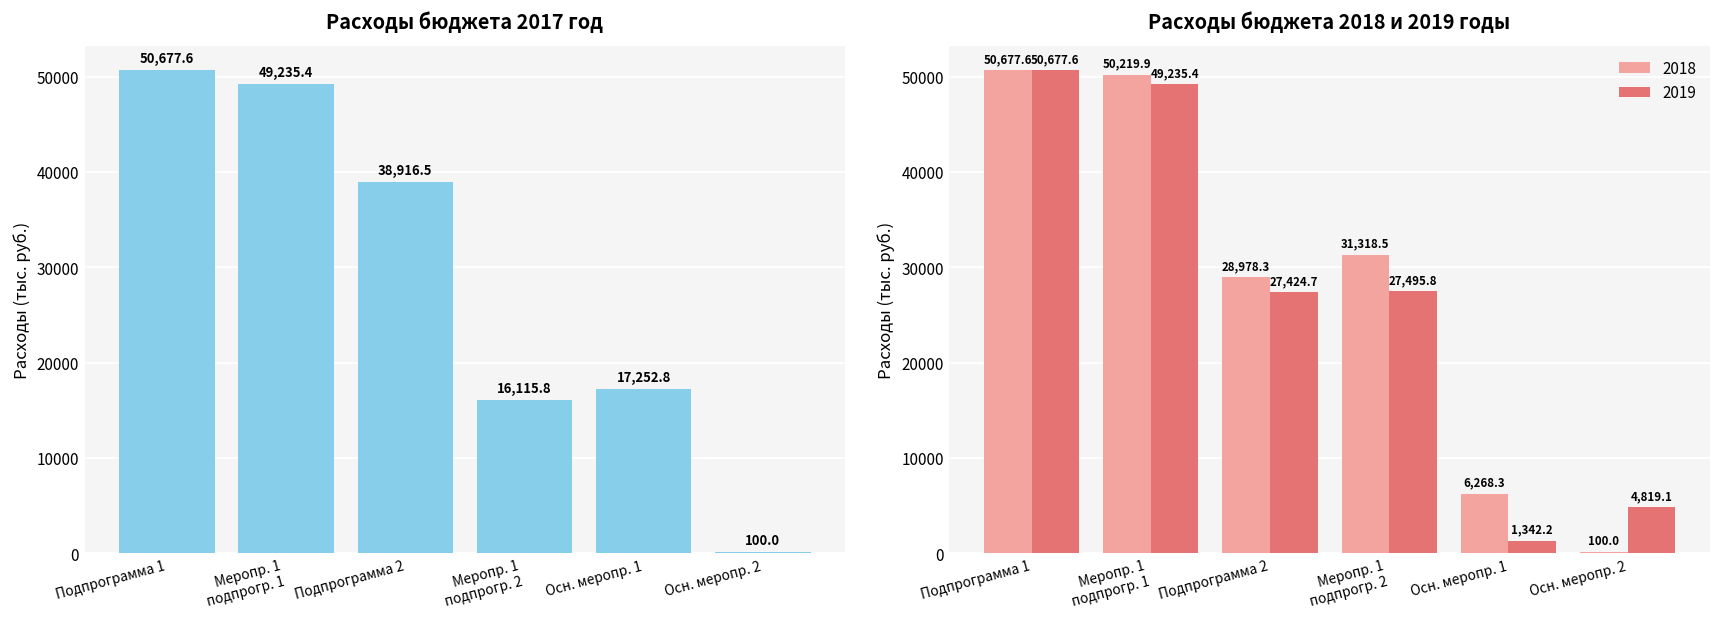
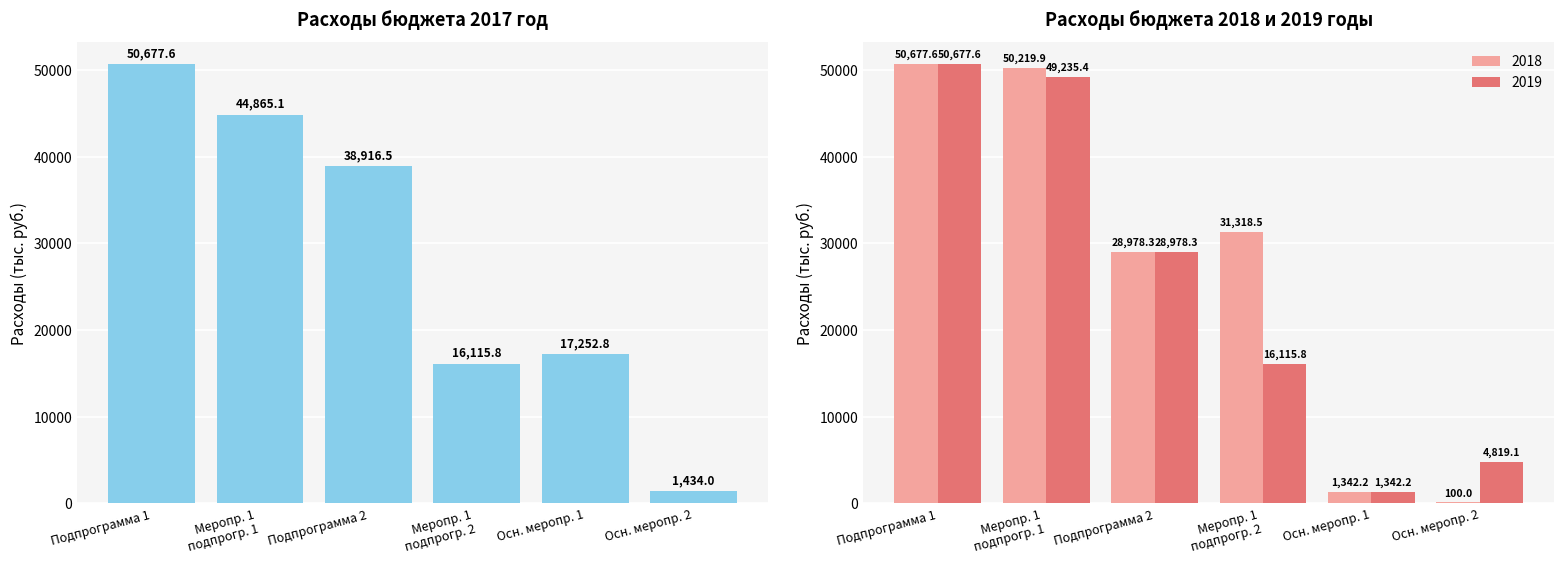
Расходы бюджета 2017 год, Меропр. 1 подпрогр. 1: 49,235.4 -> 44,865.1
Расходы бюджета 2017 год, Осн. меропр. 2: 100.0 -> 1,434.0
Расходы бюджета 2018 и 2019 годы, 2019, Подпрограмма 2: 27,424.7 -> 28,978.3
Расходы бюджета 2018 и 2019 годы, 2019, Меропр. 1 подпрогр. 2: 27,495.8 -> 16,115.8
Расходы бюджета 2018 и 2019 годы, 2018, Осн. меропр. 1: 6,268.3 -> 1,342.2
